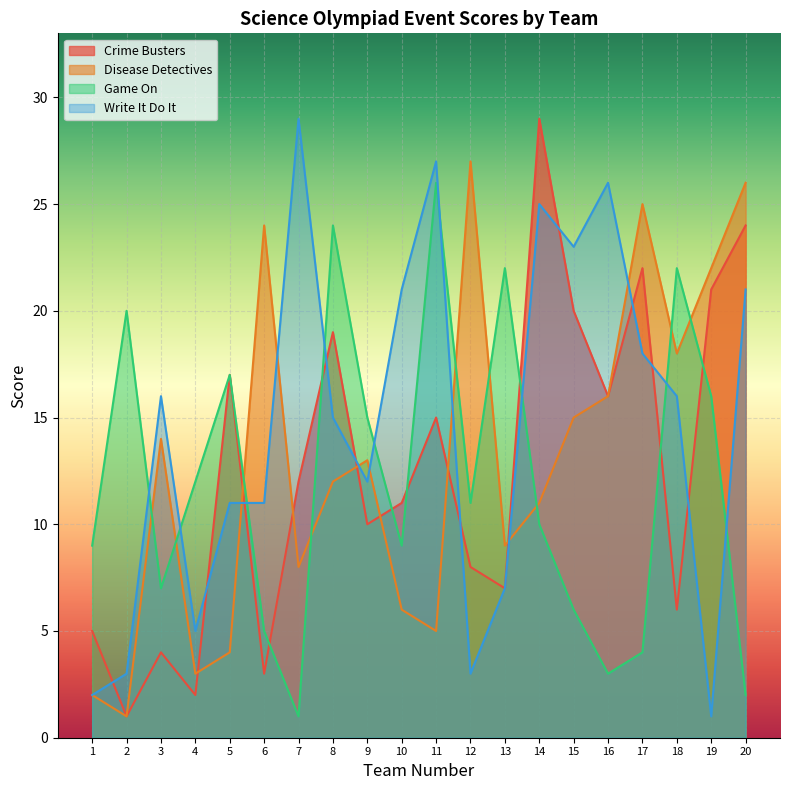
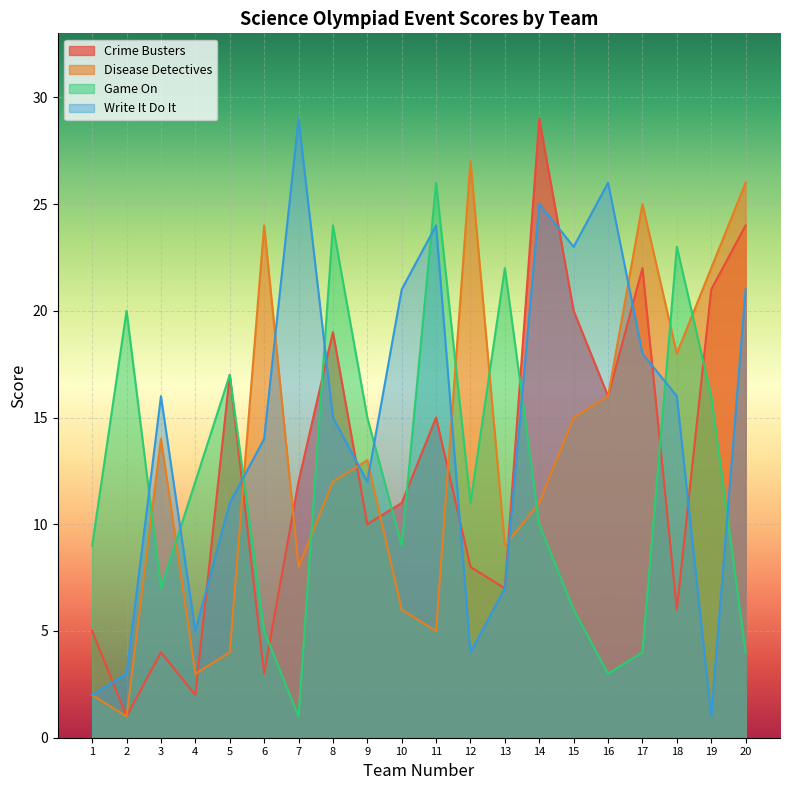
Write It Do It, 6: 11 -> 14
Write It Do It, 11: 27 -> 24
Write It Do It, 12: 3 -> 4
Game On, 18: 22 -> 23
Game On, 20: 2 -> 4
